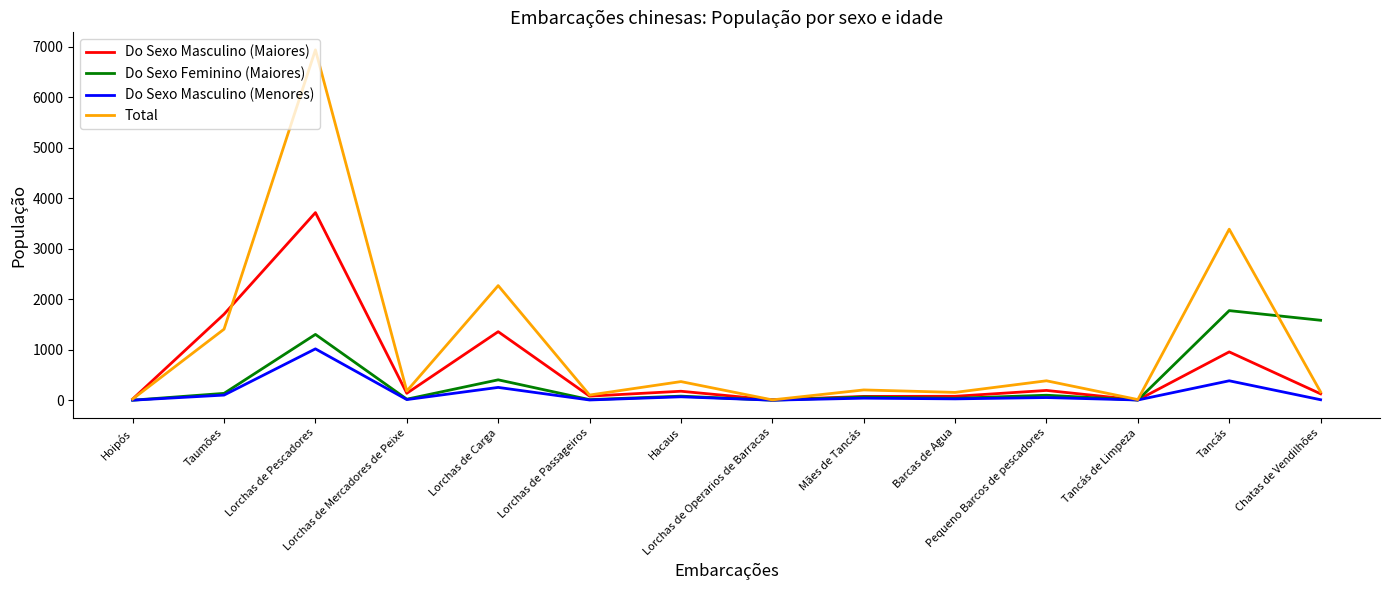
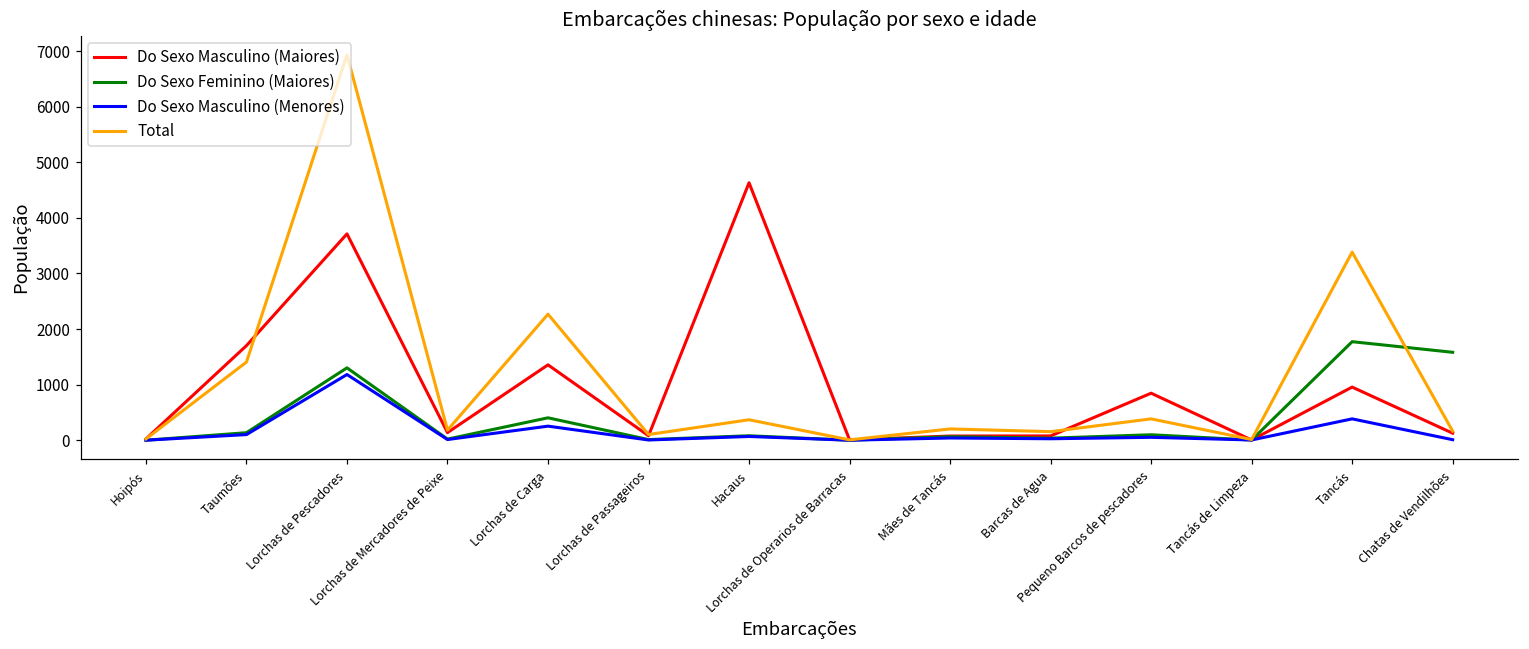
Do Sexo Masculino (Menores), Lorchas de Pescadores: 1000 -> 1200
Do Sexo Masculino (Maiores), Hacaus: 200 -> 4600
Do Sexo Masculino (Maiores), Pequeno Barcos de pescadores: 200 -> 800
